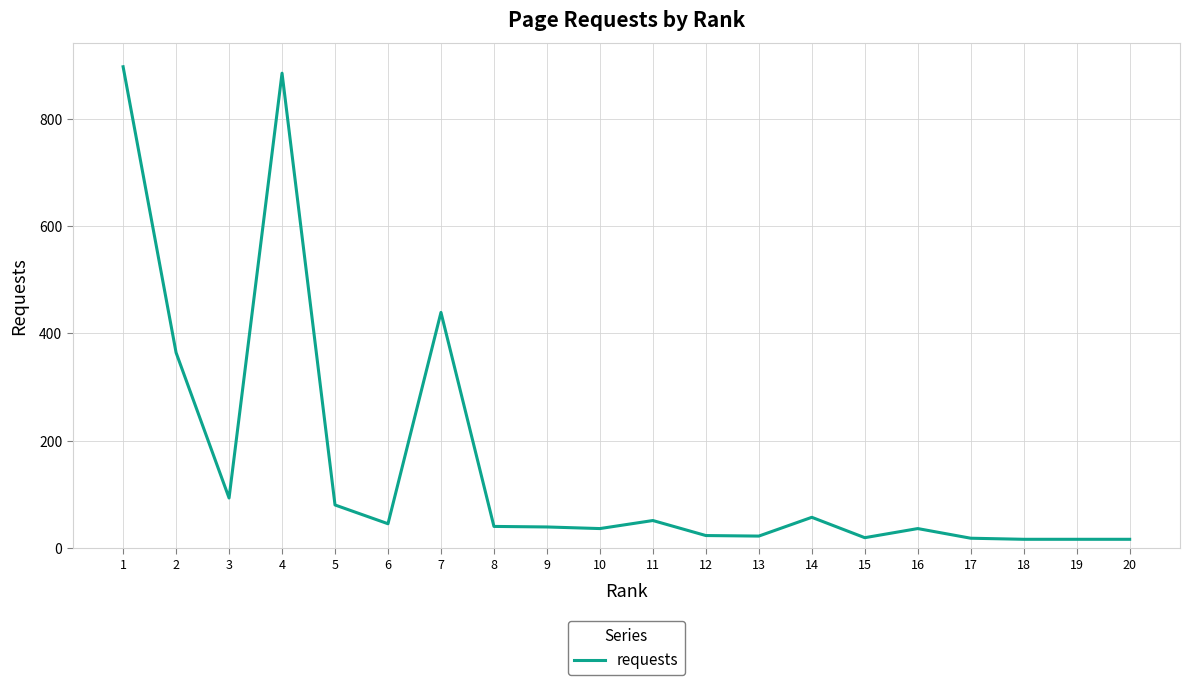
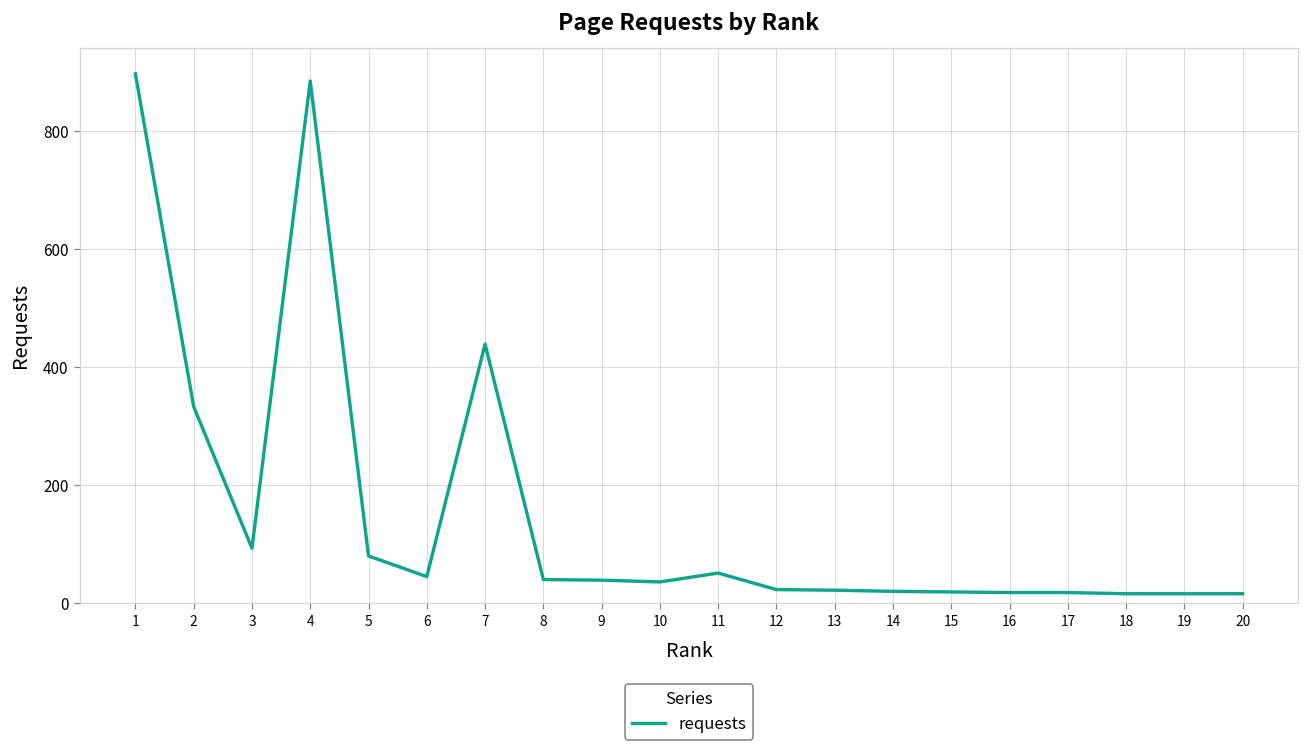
2: 360 -> 330
14: 60 -> 20
16: 40 -> 20
